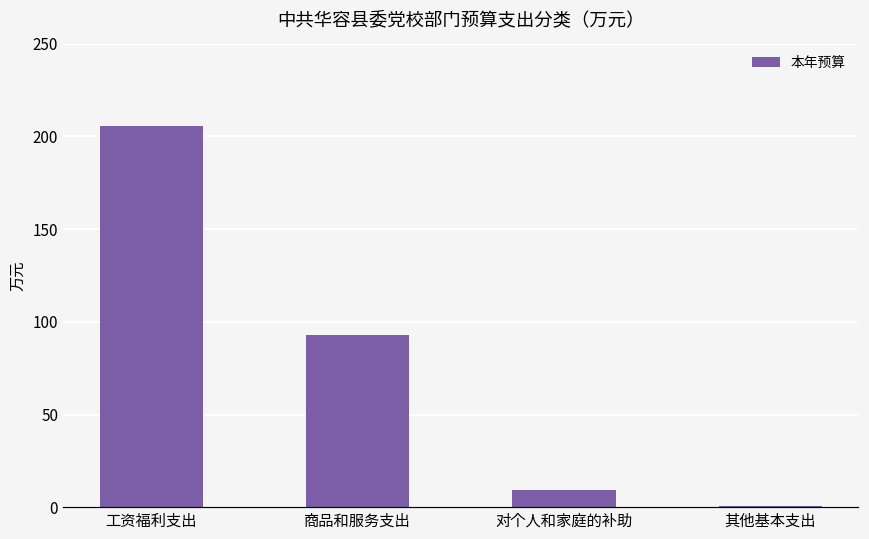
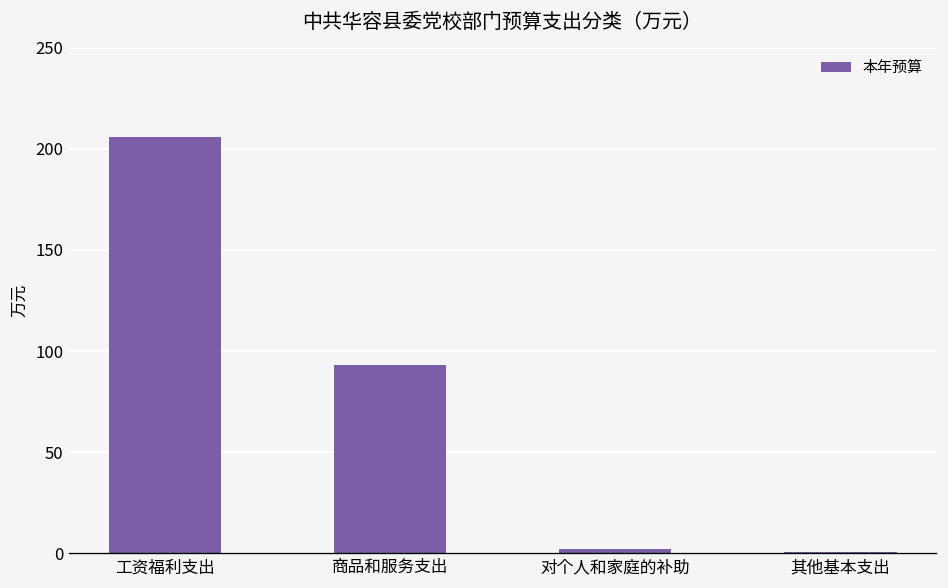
对个人和家庭的补助: 9 -> 2
